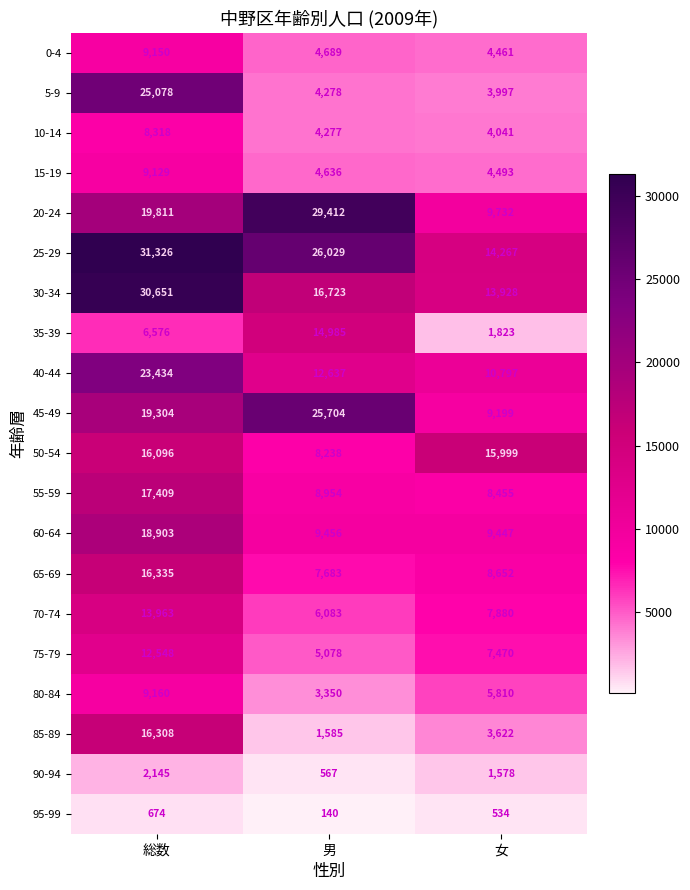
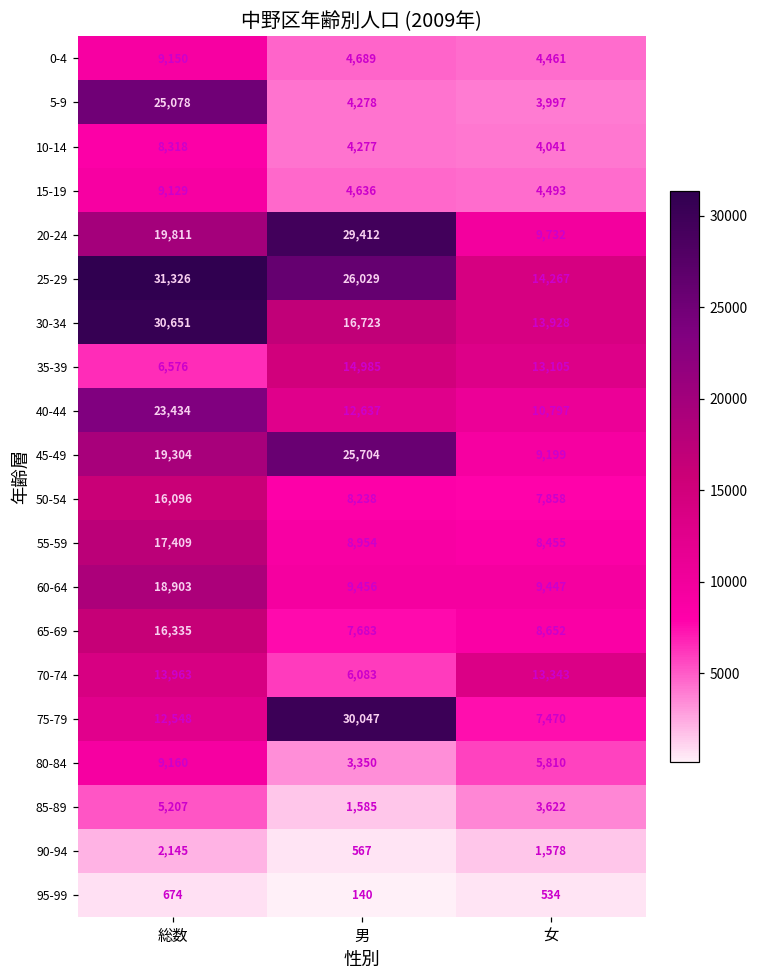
35-39, 女: 1,823 -> 13,105
50-54, 女: 15,999 -> 7,858
70-74, 女: 7,880 -> 13,343
75-79, 男: 5,078 -> 30,047
85-89, 総数: 16,308 -> 5,207
